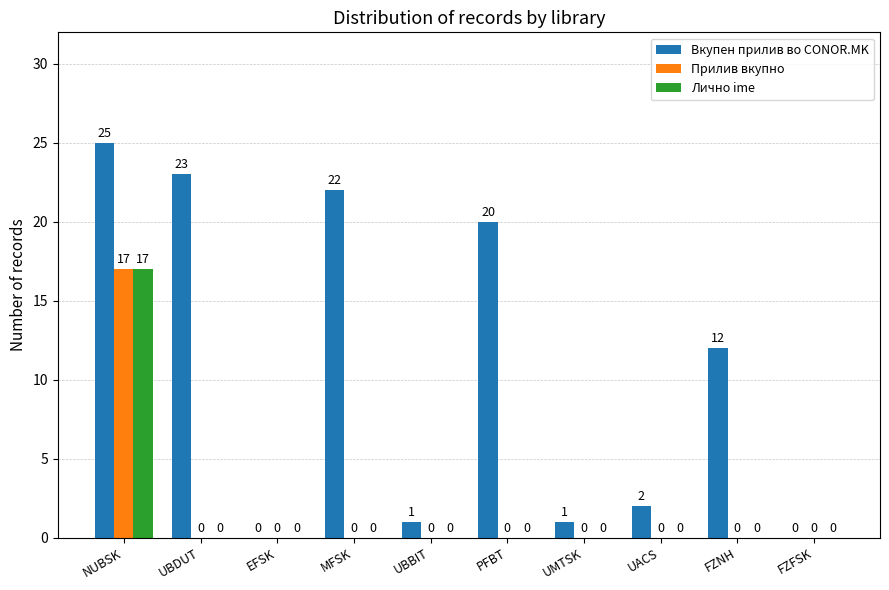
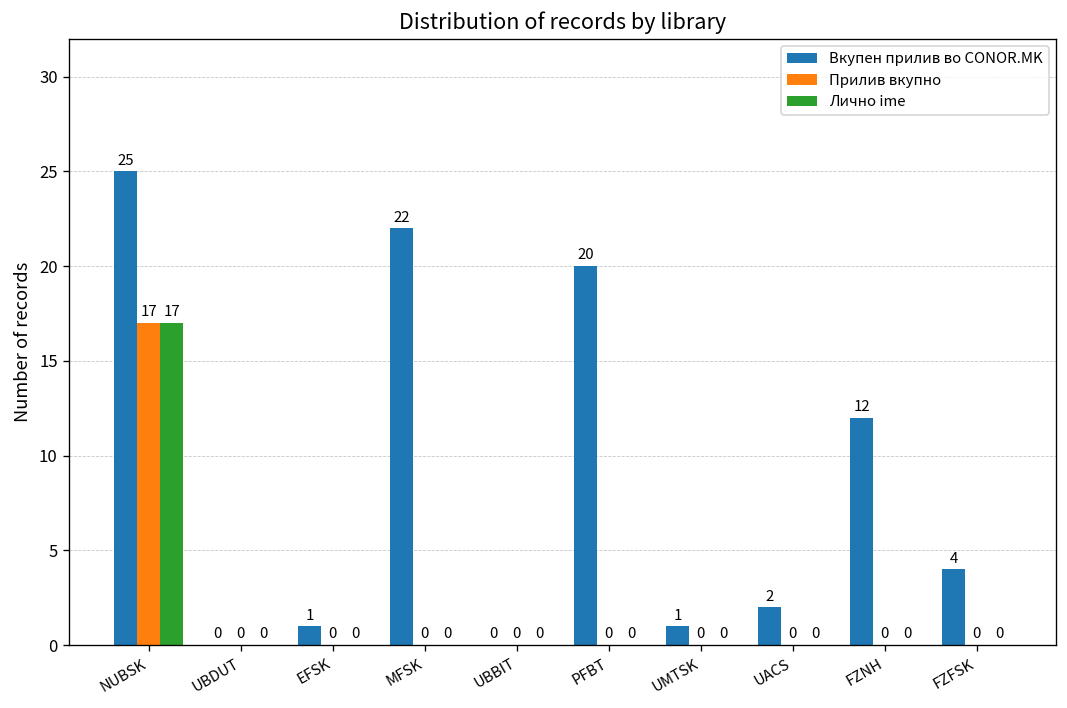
Вкупен прилив во CONOR.MK, UBDUT: 23 -> 0
Вкупен прилив во CONOR.MK, EFSK: 0 -> 1
Вкупен прилив во CONOR.MK, UBBIT: 1 -> 0
Вкупен прилив во CONOR.MK, FZFSK: 0 -> 4
